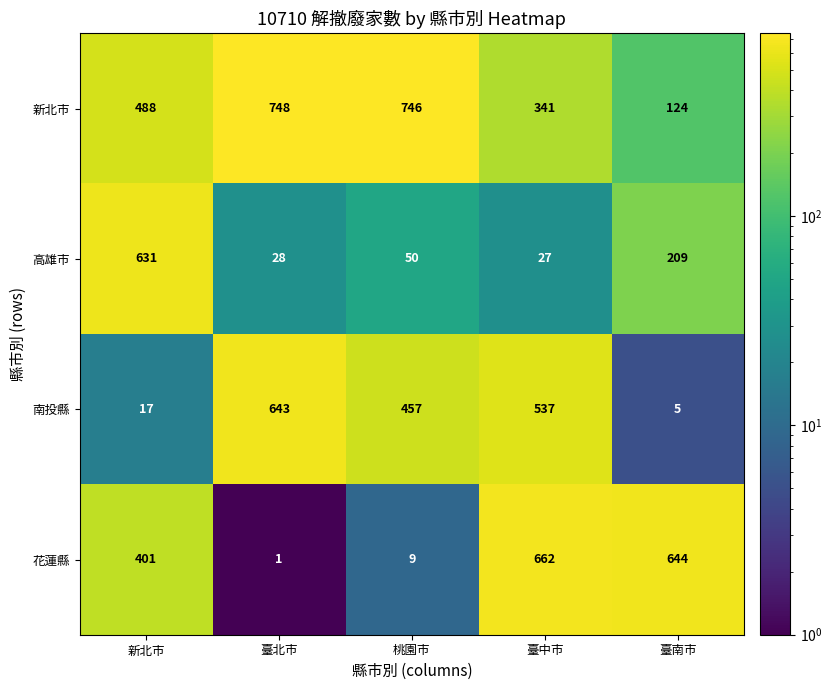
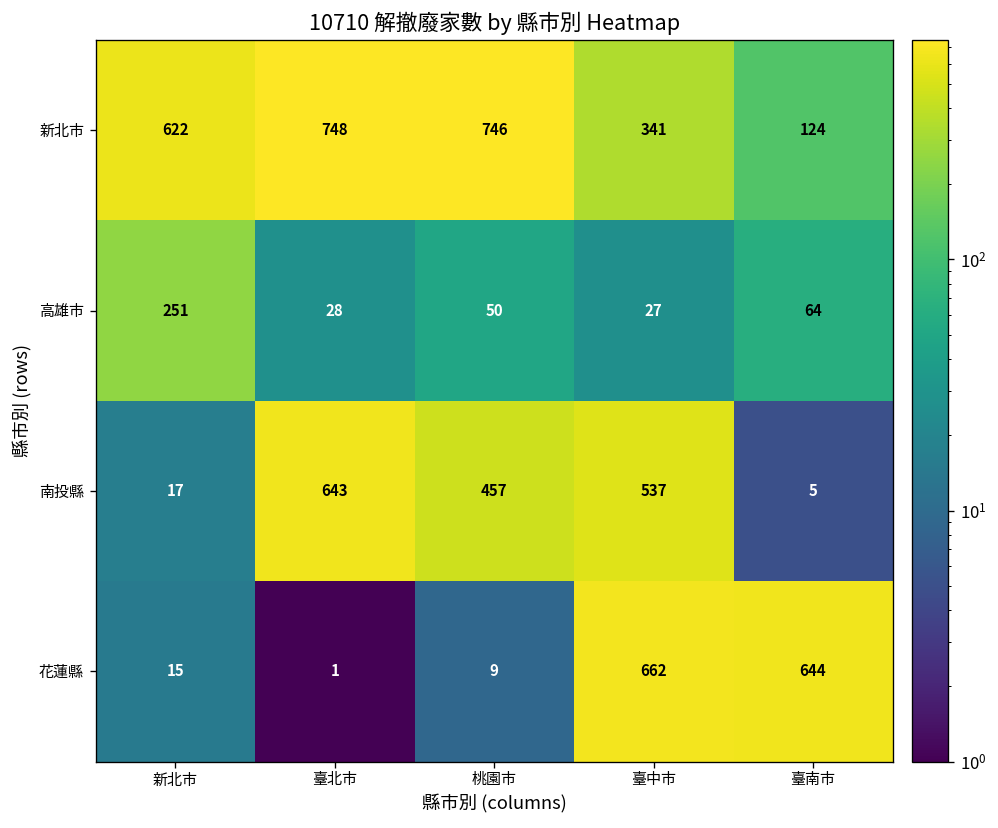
新北市, 新北市: 488 -> 622
高雄市, 新北市: 631 -> 251
高雄市, 臺南市: 209 -> 64
花蓮縣, 新北市: 401 -> 15
